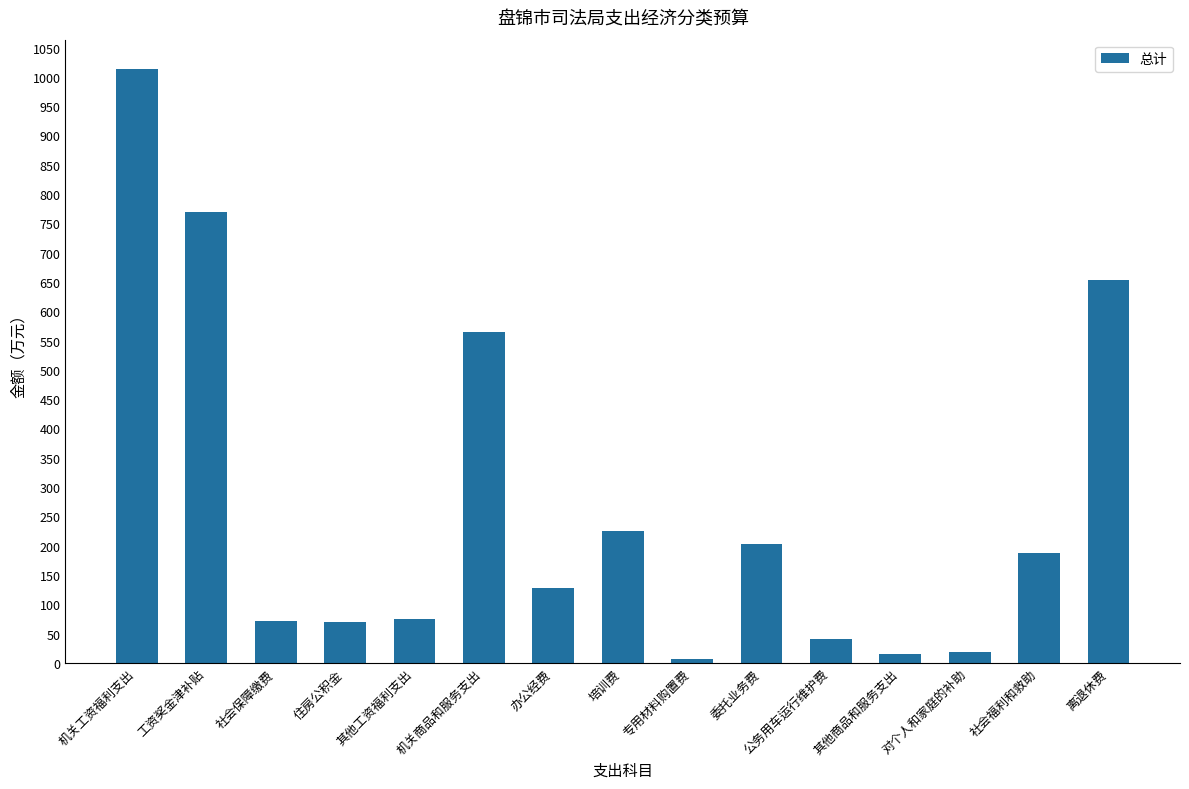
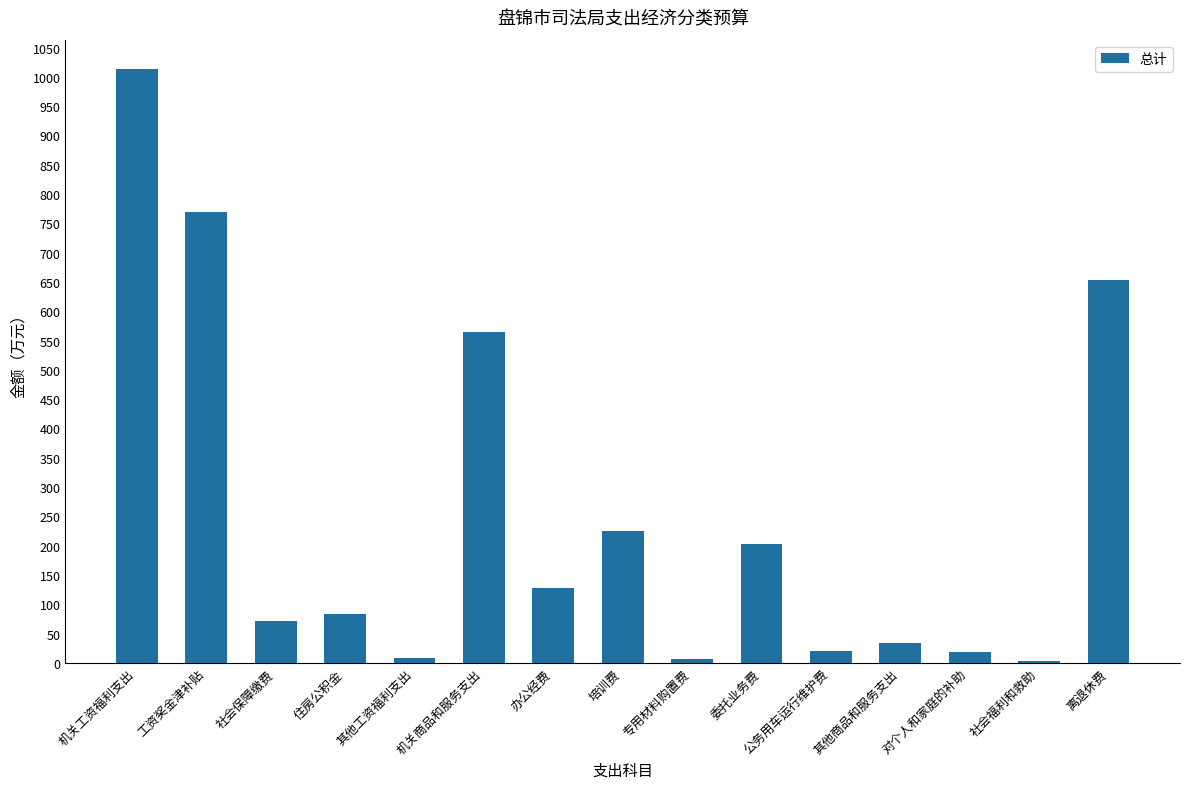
住房公积金: 70 -> 80
其他工资福利支出: 80 -> 10
公务用车运行维护费: 40 -> 20
其他商品和服务支出: 20 -> 30
社会福利和救助: 190 -> 0
